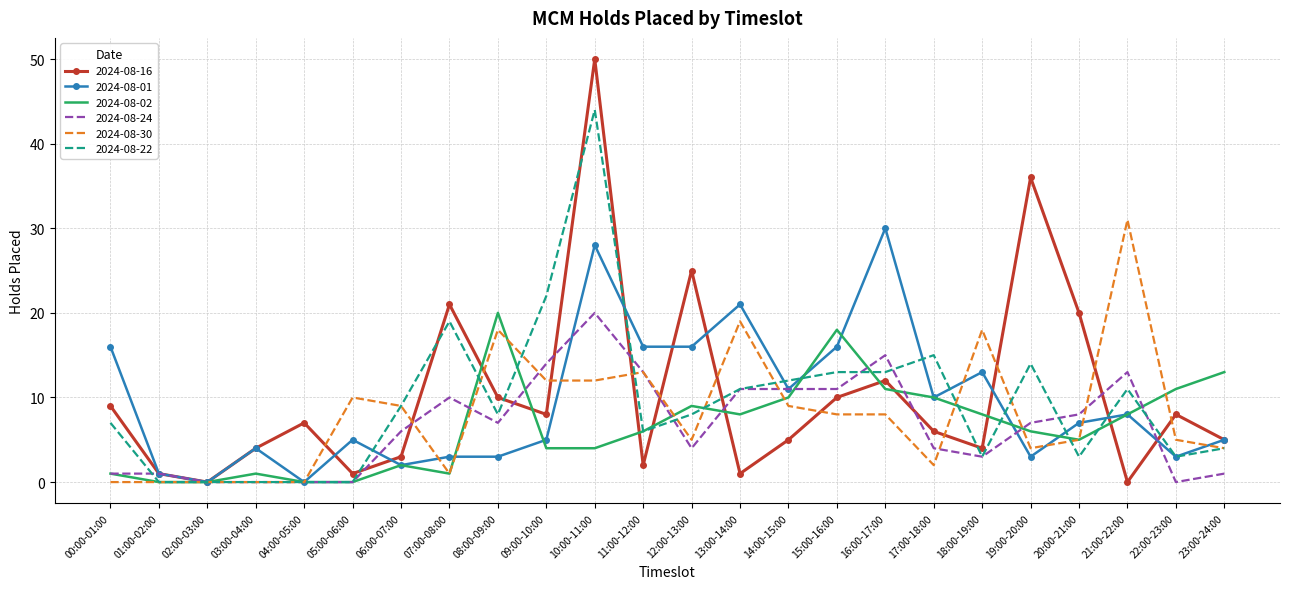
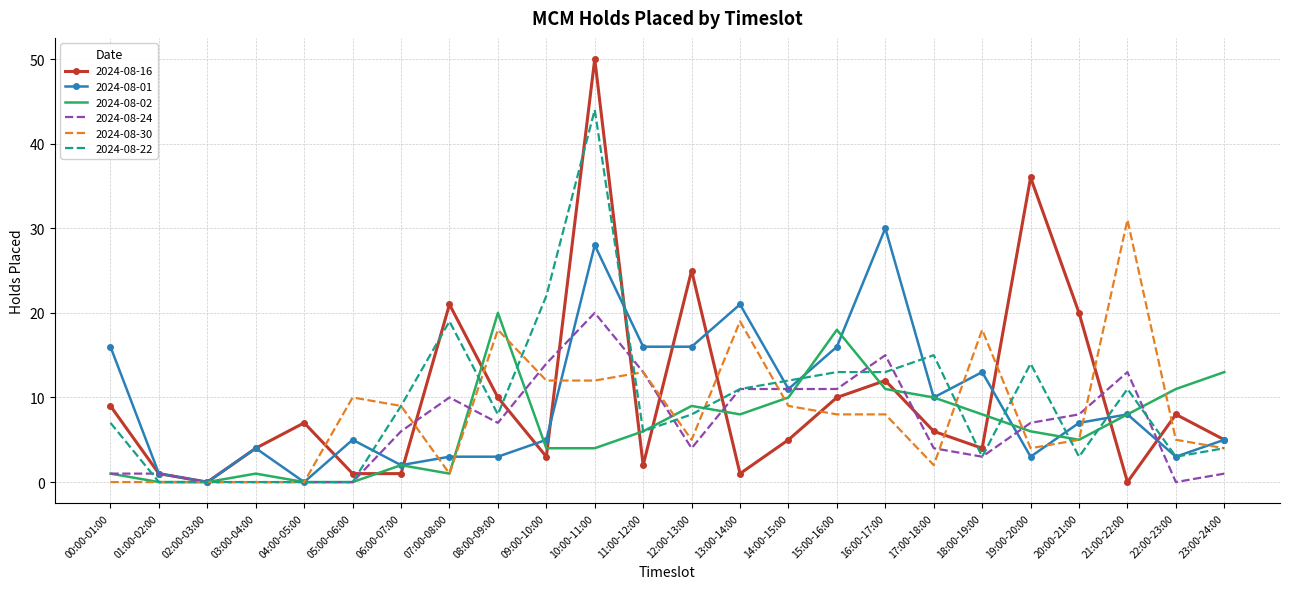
2024-08-16, 06:00-07:00: 3 -> 1
2024-08-16, 09:00-10:00: 8 -> 3
